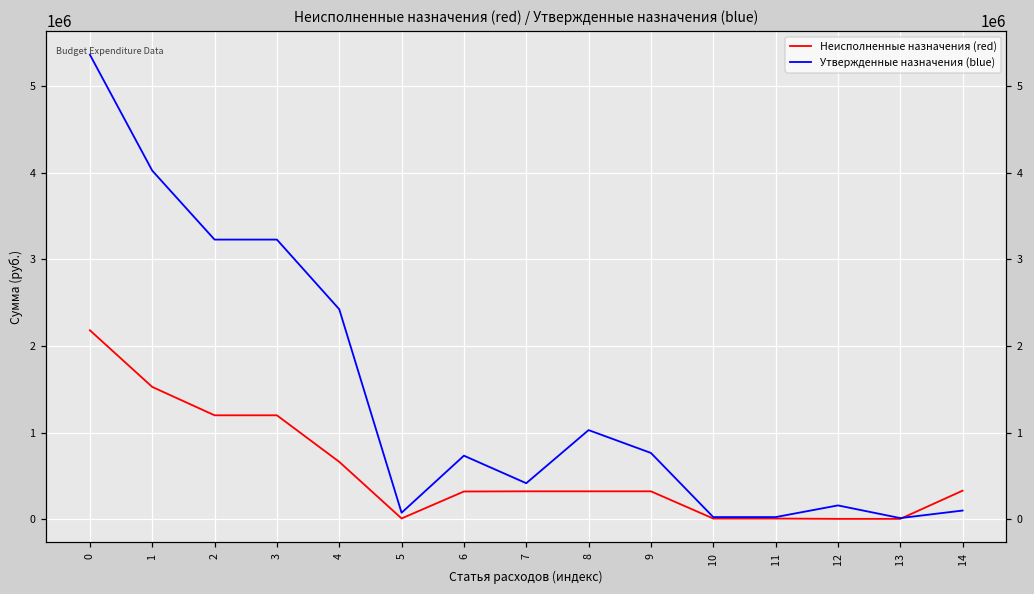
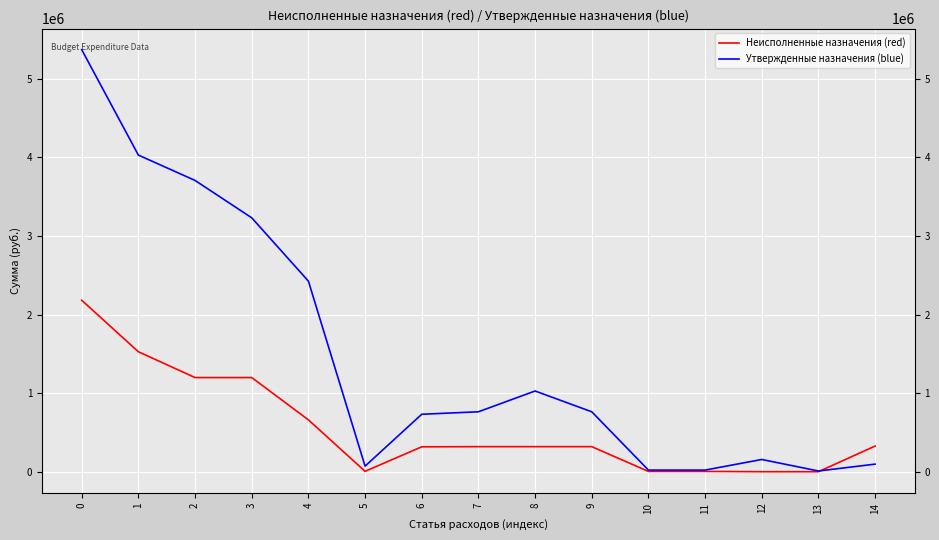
Утвержденные назначения (blue), 2: 3200000 -> 3700000
Утвержденные назначения (blue), 7: 400000 -> 800000
